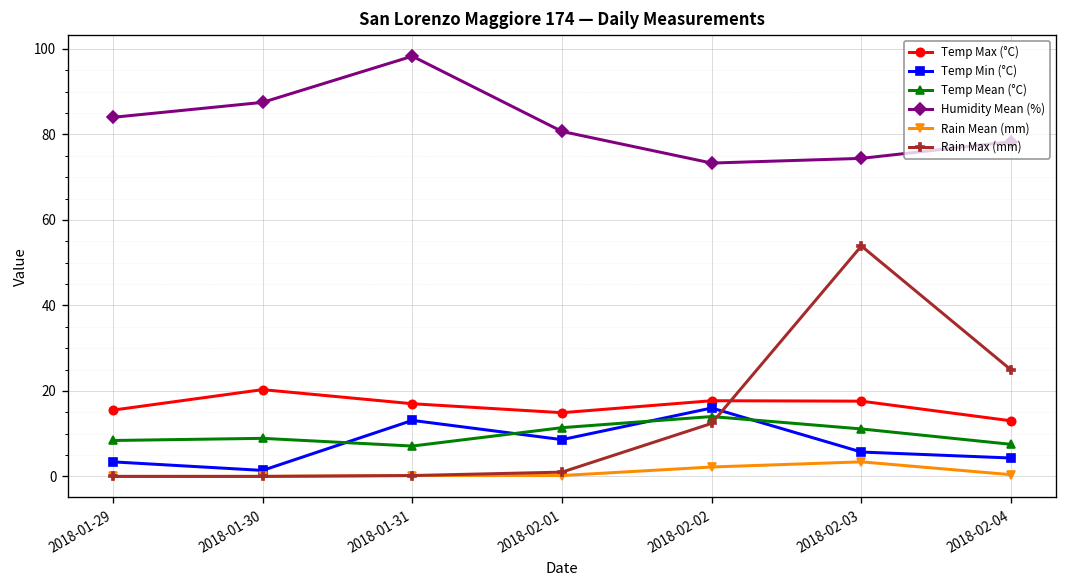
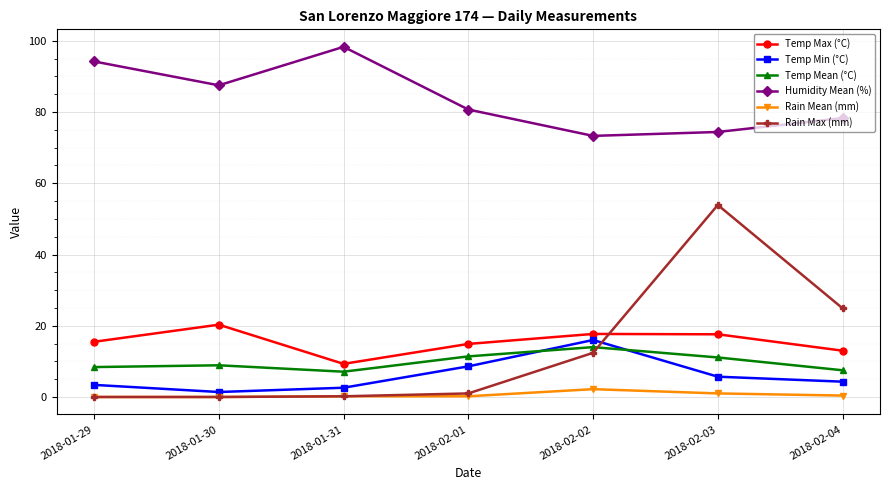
Humidity Mean (%), 2018-01-29: 84 -> 94
Temp Max (°C), 2018-01-31: 17 -> 9
Temp Min (°C), 2018-01-31: 13 -> 3
Rain Mean (mm), 2018-02-03: 3 -> 1
